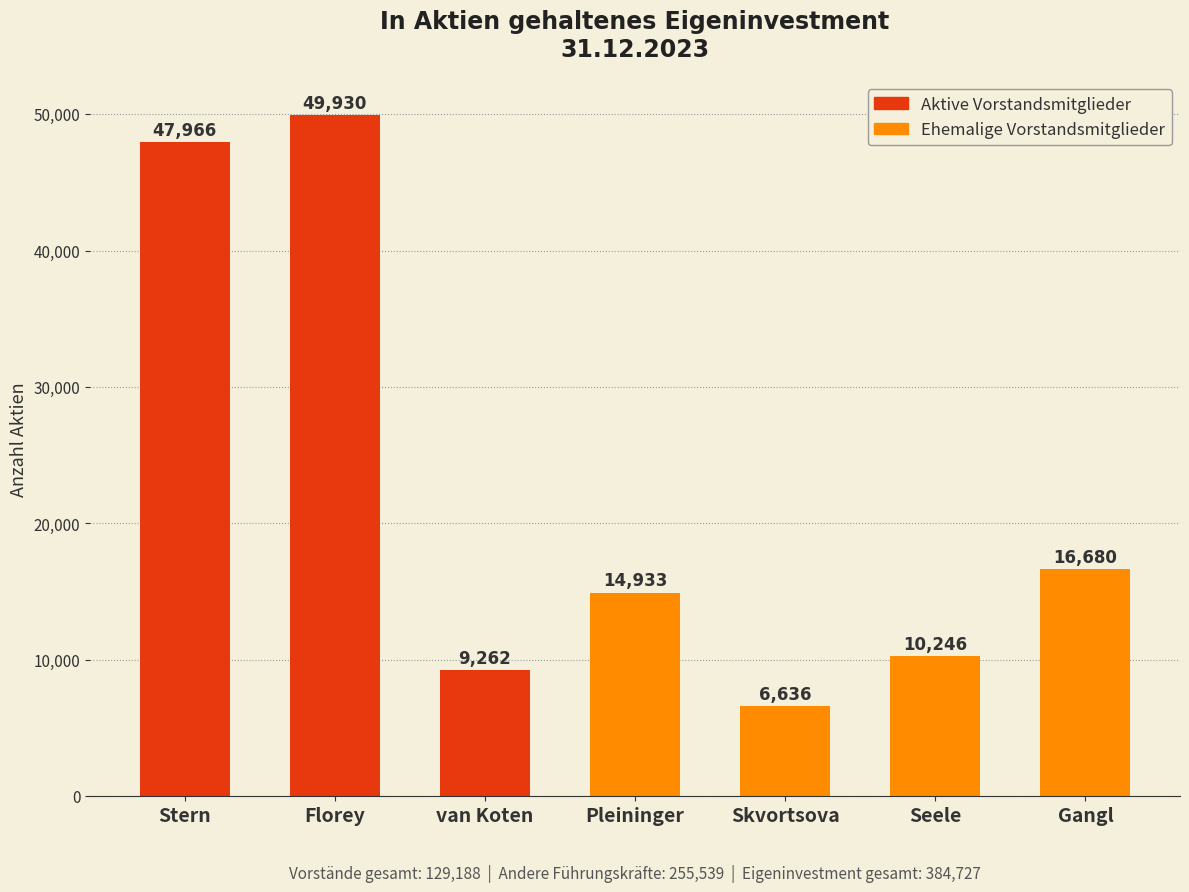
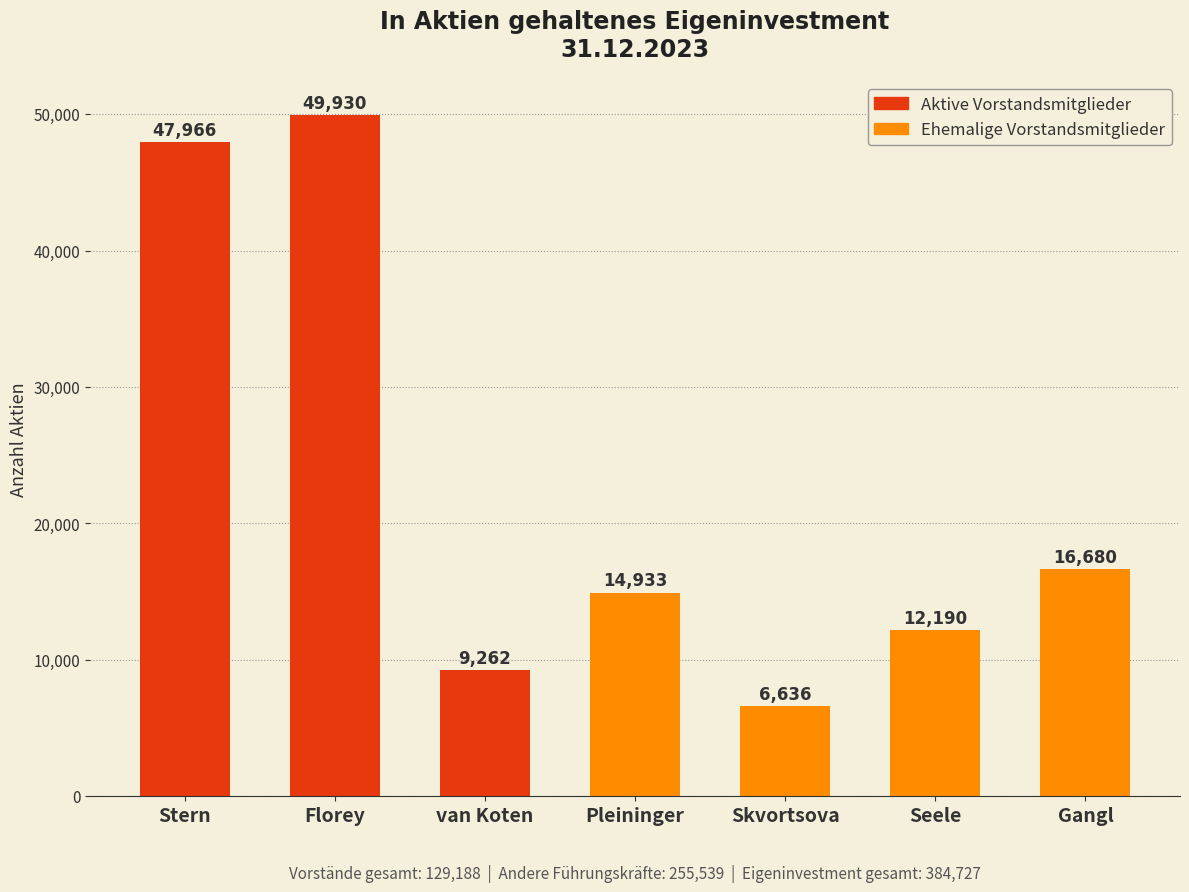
Seele: 10,246 -> 12,190
